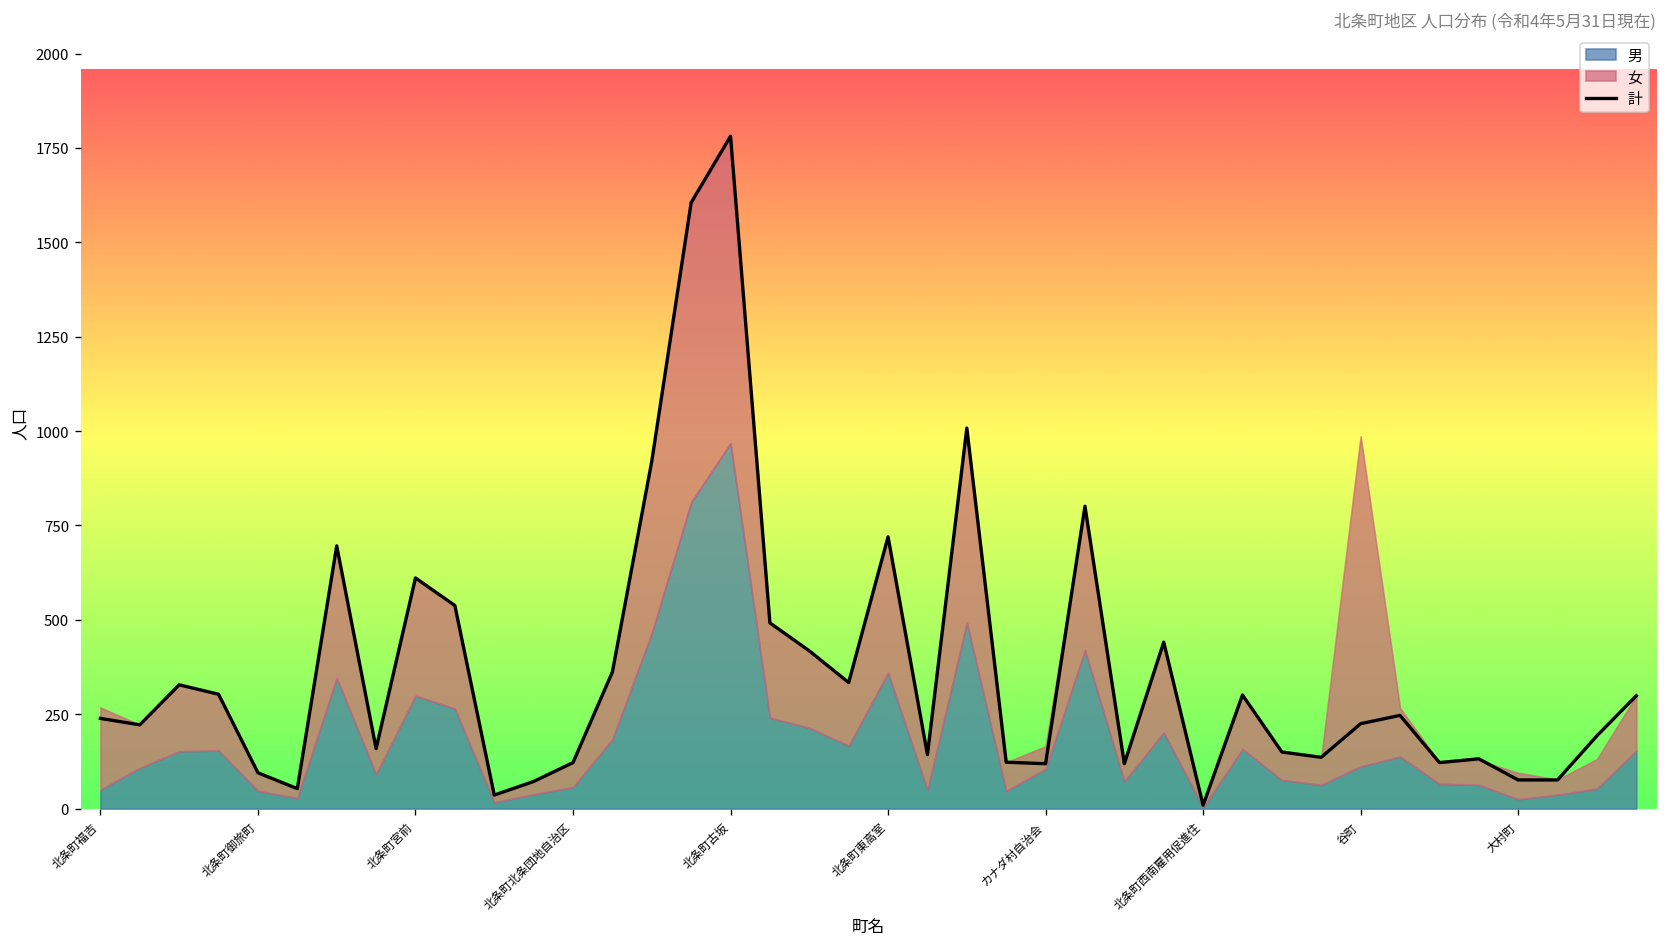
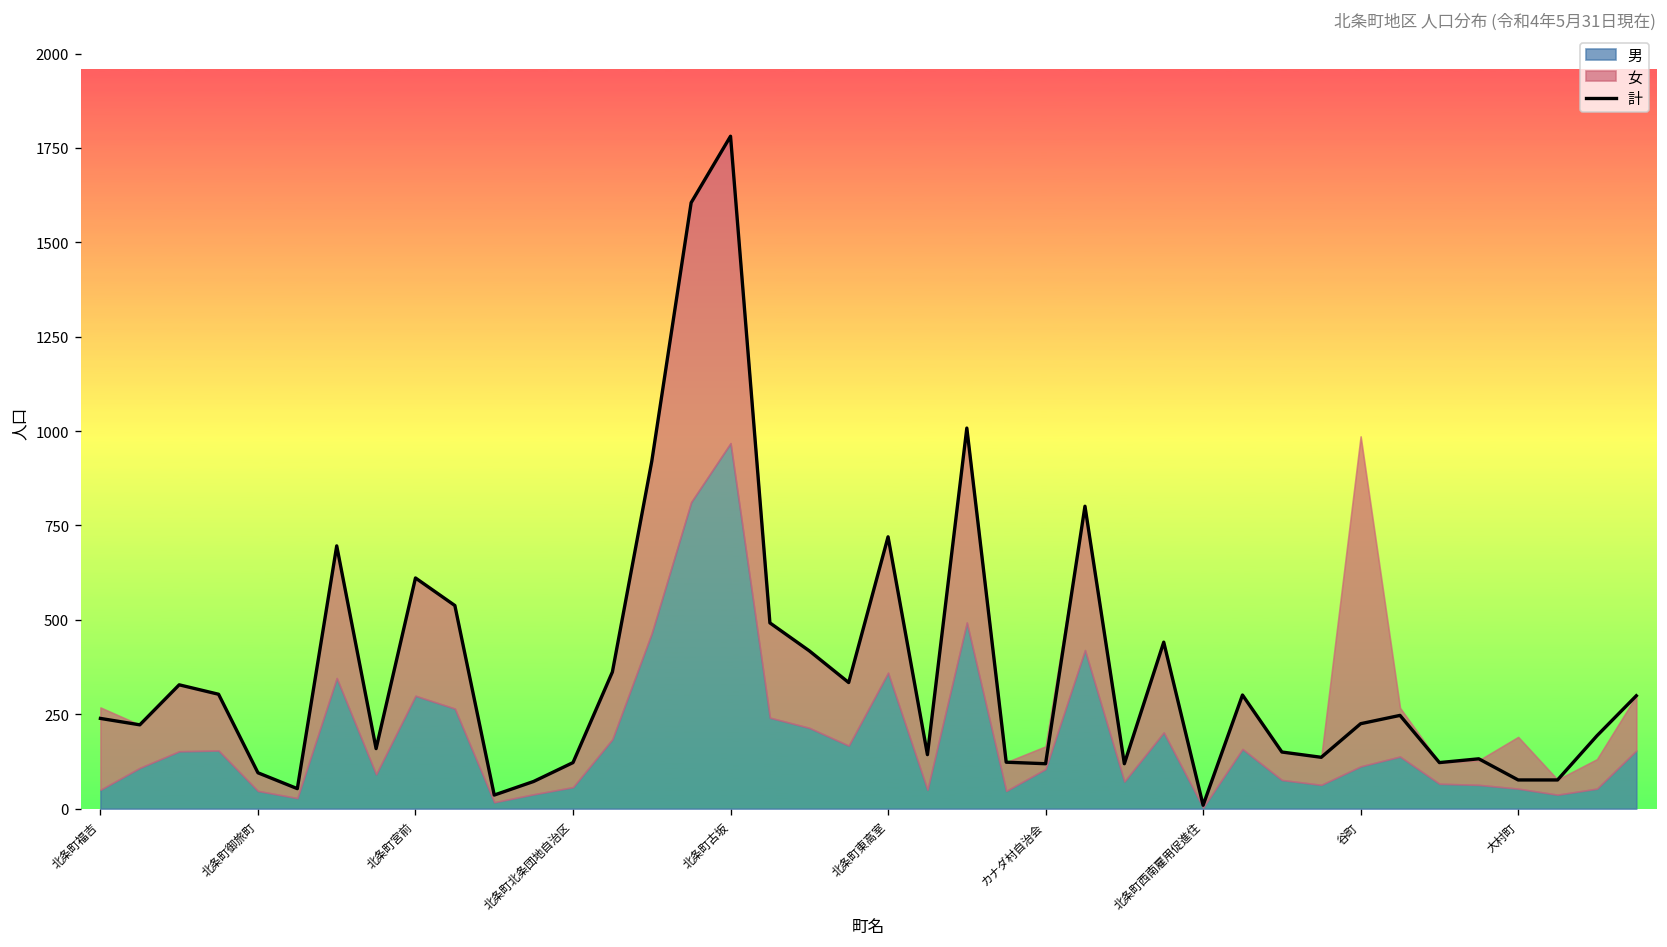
男, 大村町: 30 -> 50
女, 大村町: 70 -> 140
